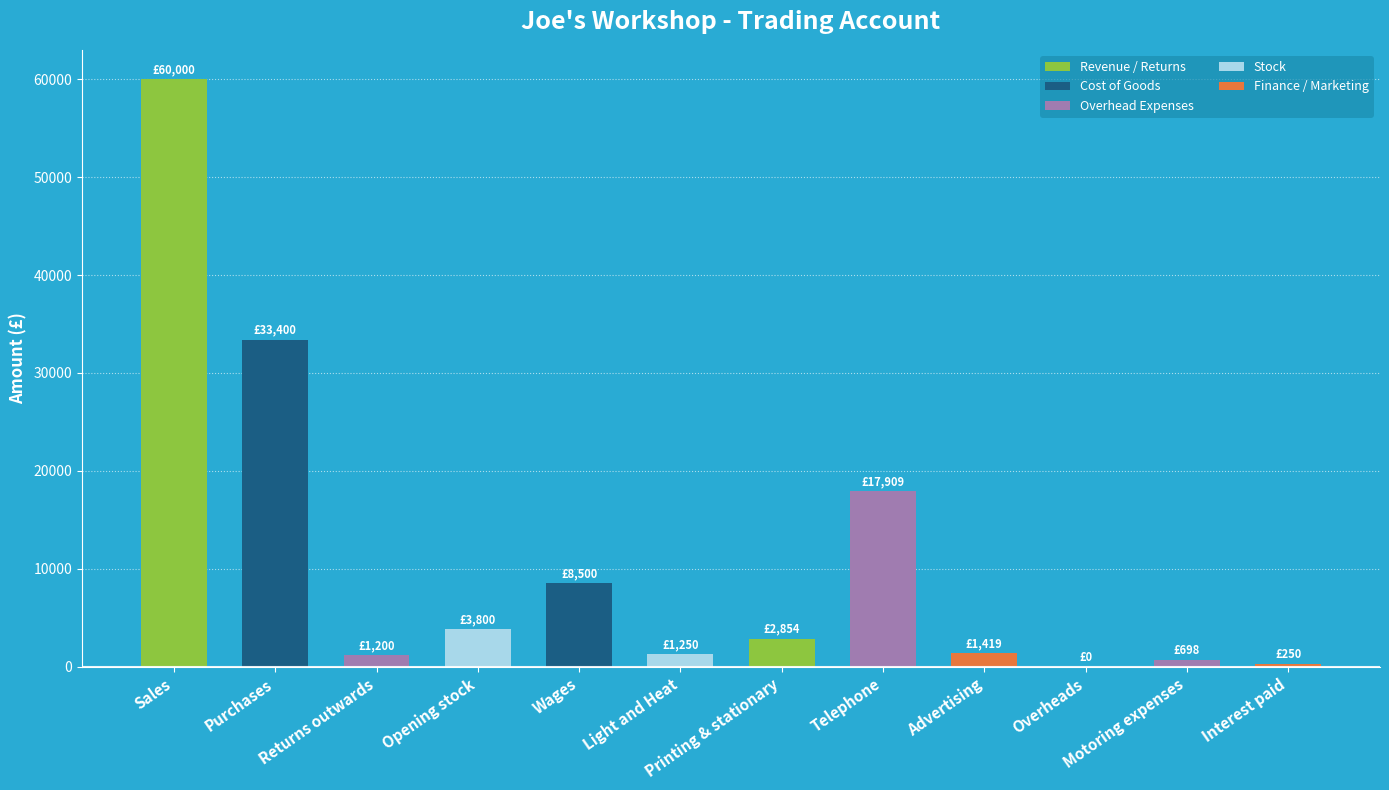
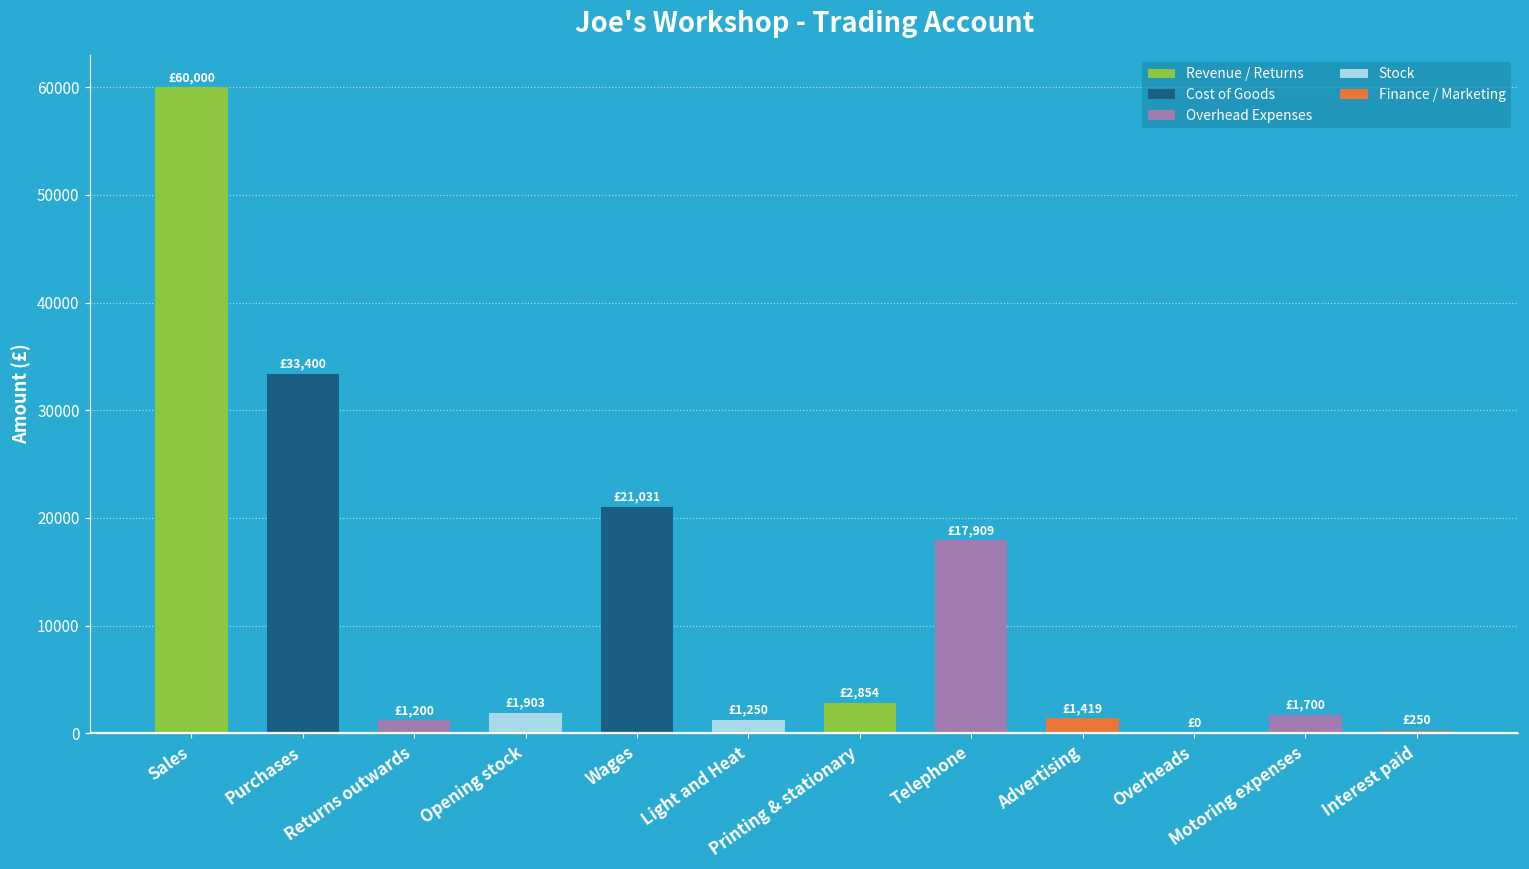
Opening stock: £3,800 -> £1,903
Wages: £8,500 -> £21,031
Motoring expenses: £698 -> £1,700
